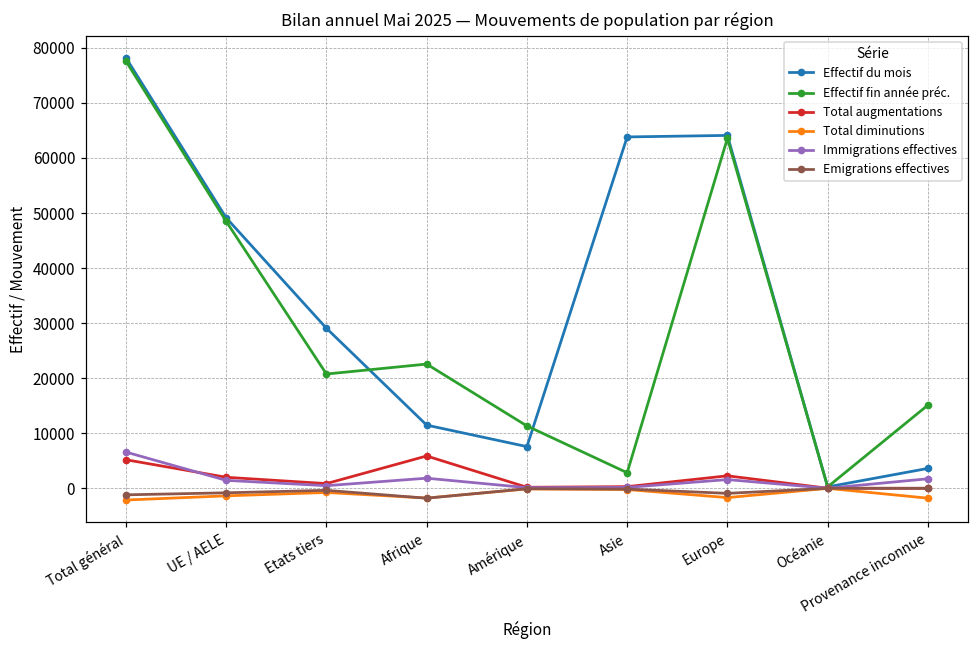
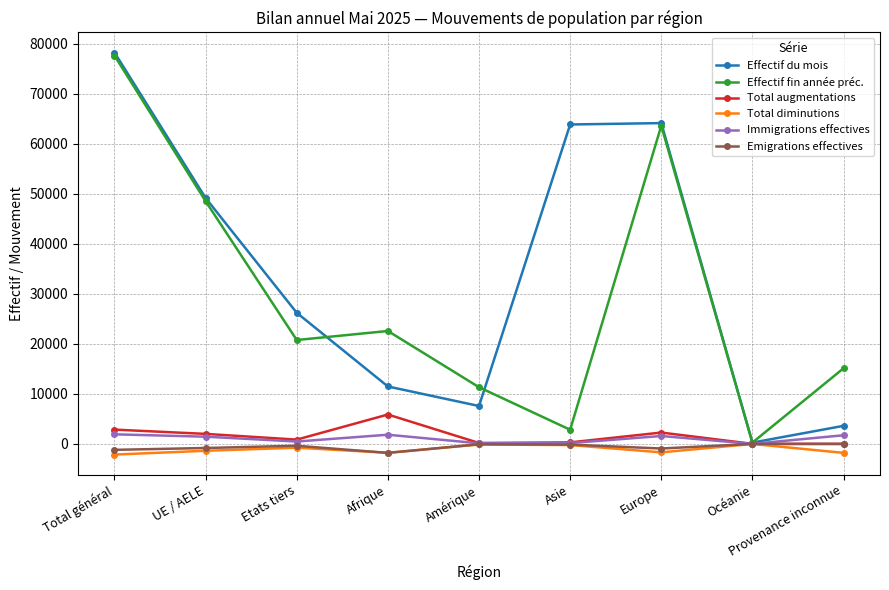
Total augmentations, Total général: 5000 -> 3000
Immigrations effectives, Total général: 7000 -> 2000
Effectif du mois, Etats tiers: 29000 -> 26000
